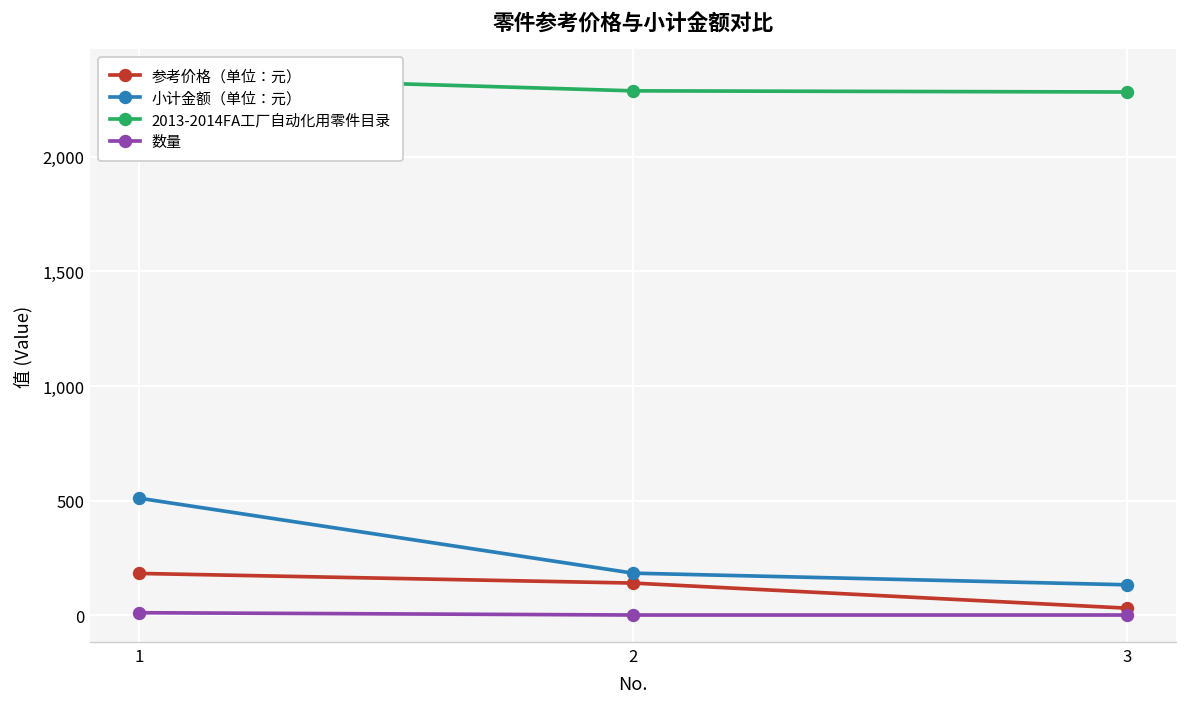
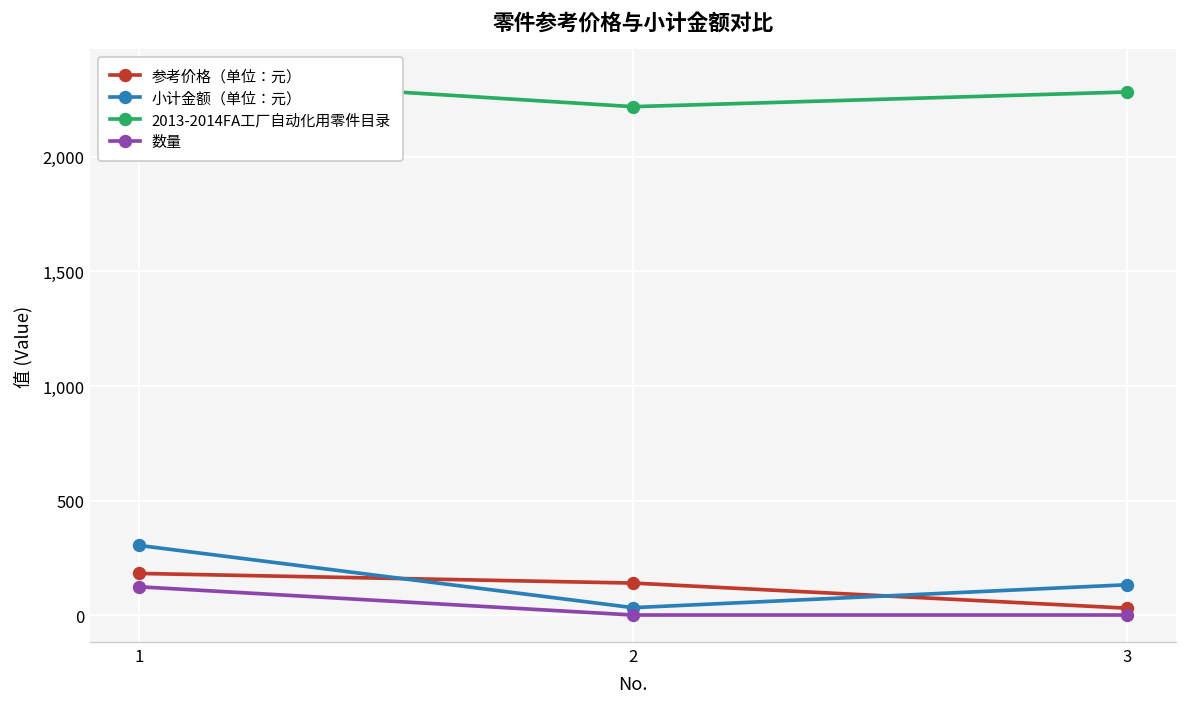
小计金额（单位：元）, 1: 510 -> 300
数量, 1: 10 -> 120
小计金额（单位：元）, 2: 180 -> 30
2013-2014FA工厂自动化用零件目录, 2: 2,290 -> 2,220
